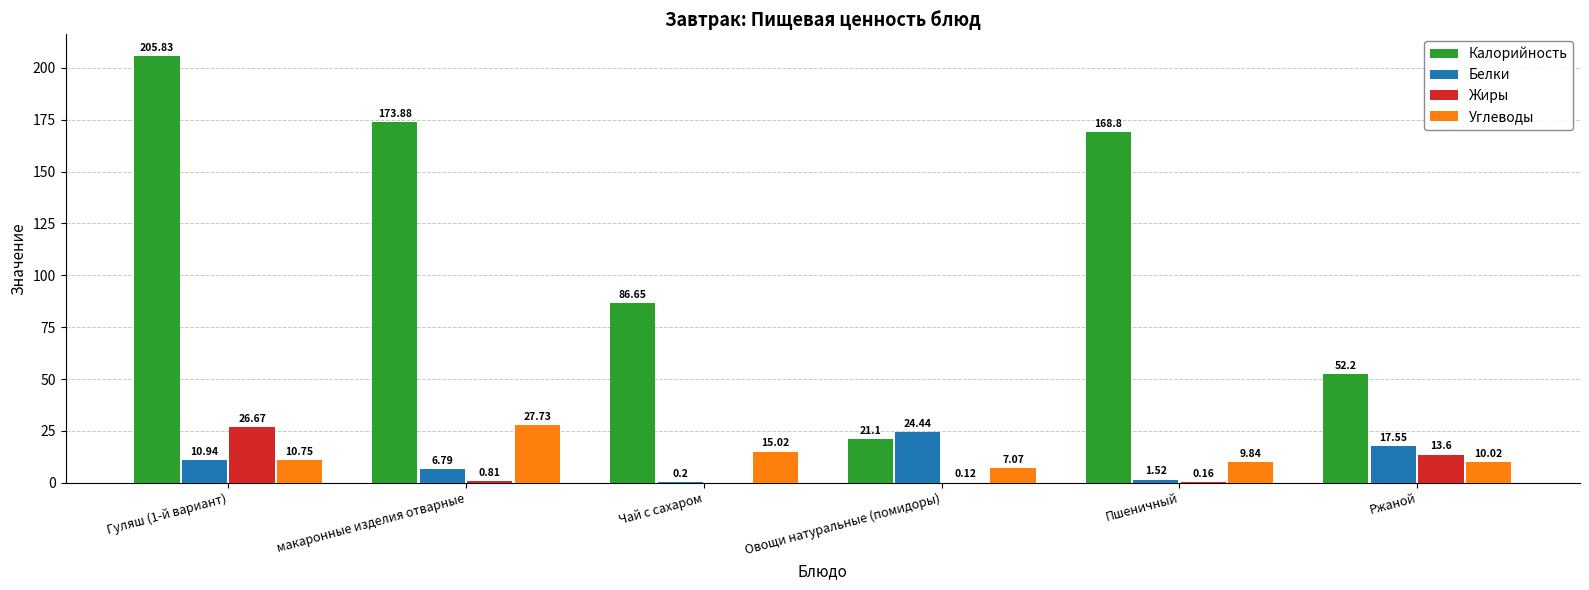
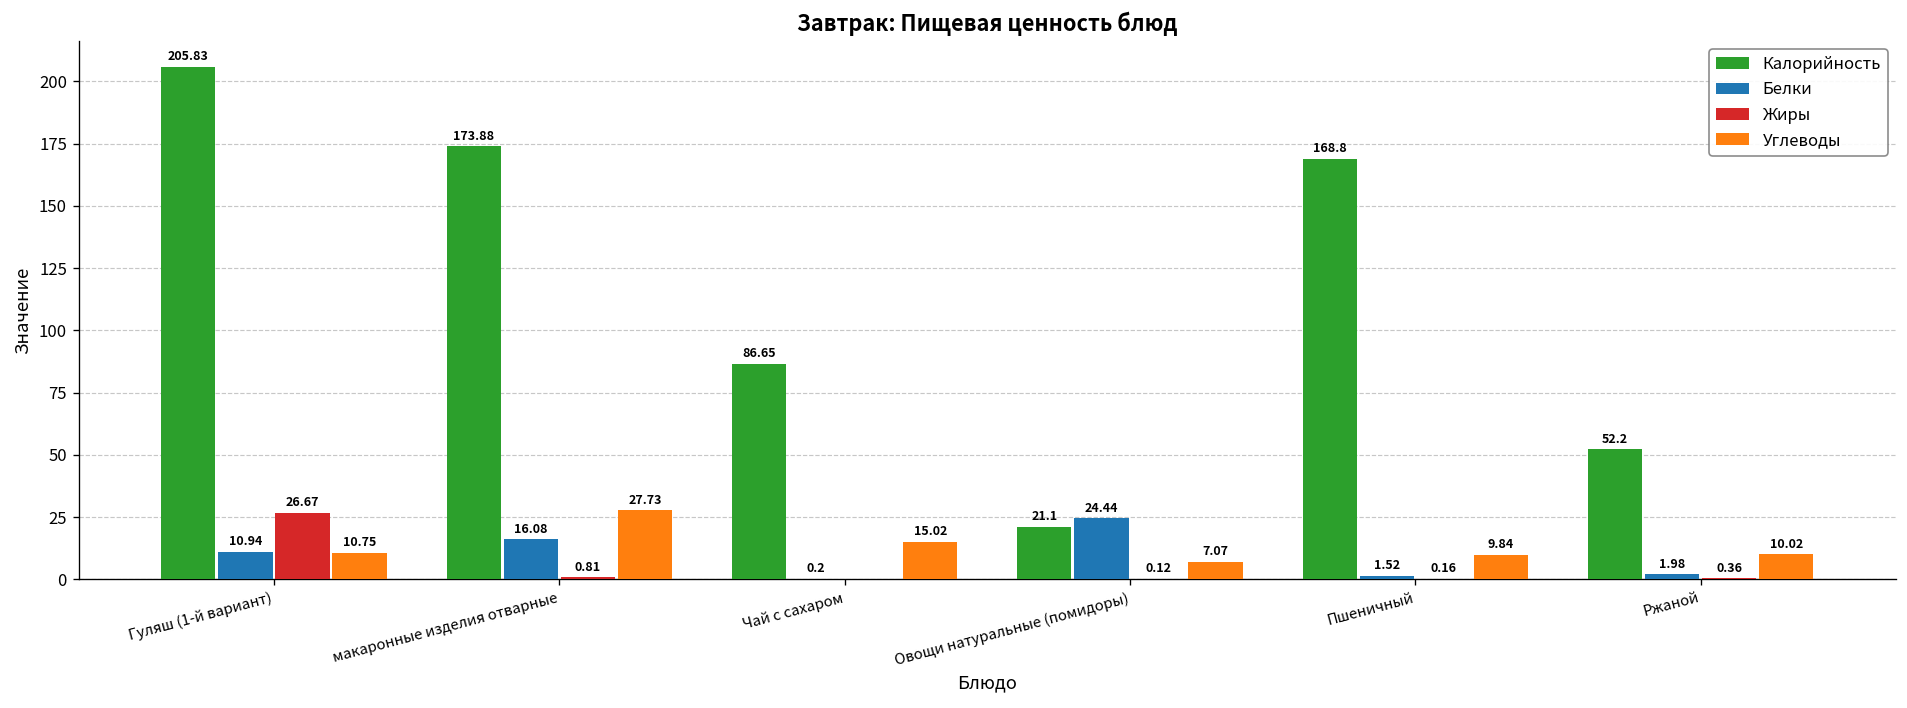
Белки, макаронные изделия отварные: 6.79 -> 16.08
Белки, Ржаной: 17.55 -> 1.98
Жиры, Ржаной: 13.6 -> 0.36
